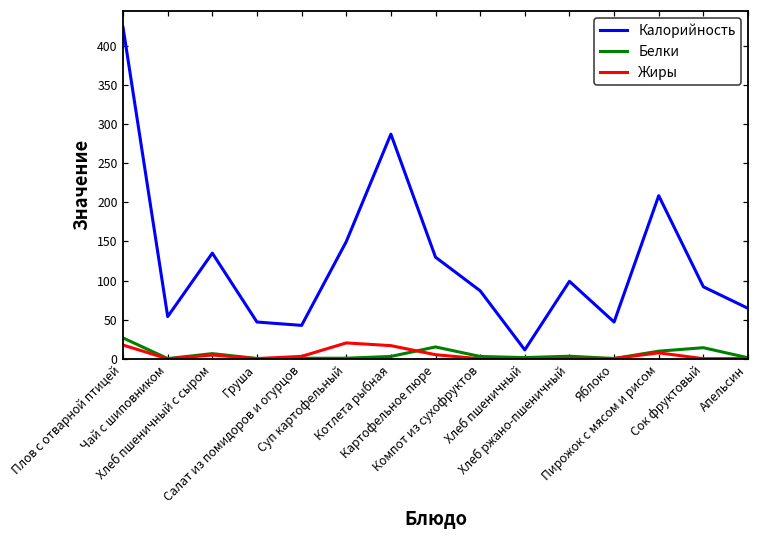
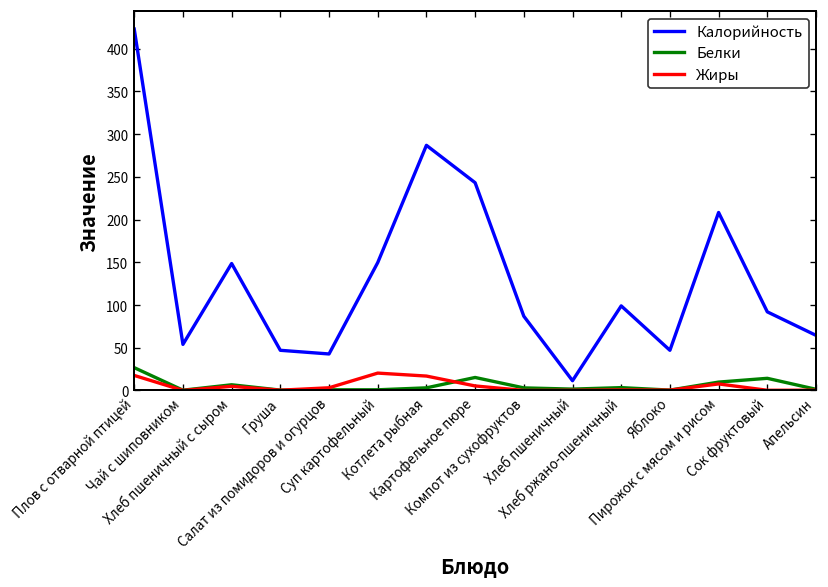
Калорийность, Хлеб пшеничный с сыром: 140 -> 150
Калорийность, Картофельное пюре: 130 -> 240
